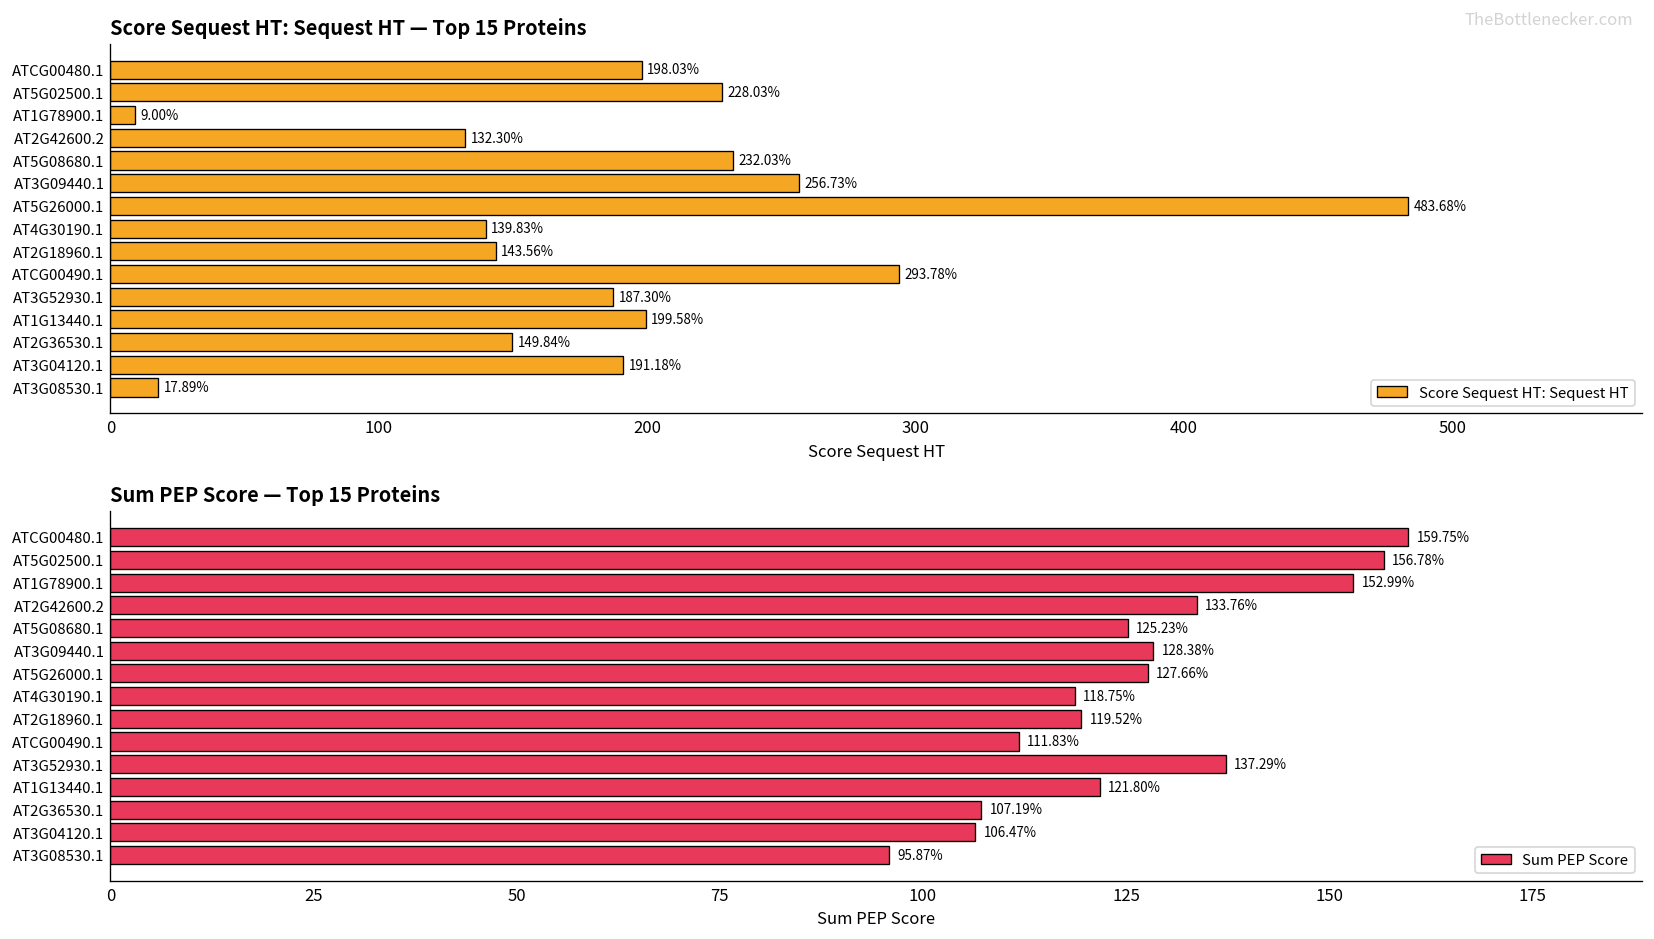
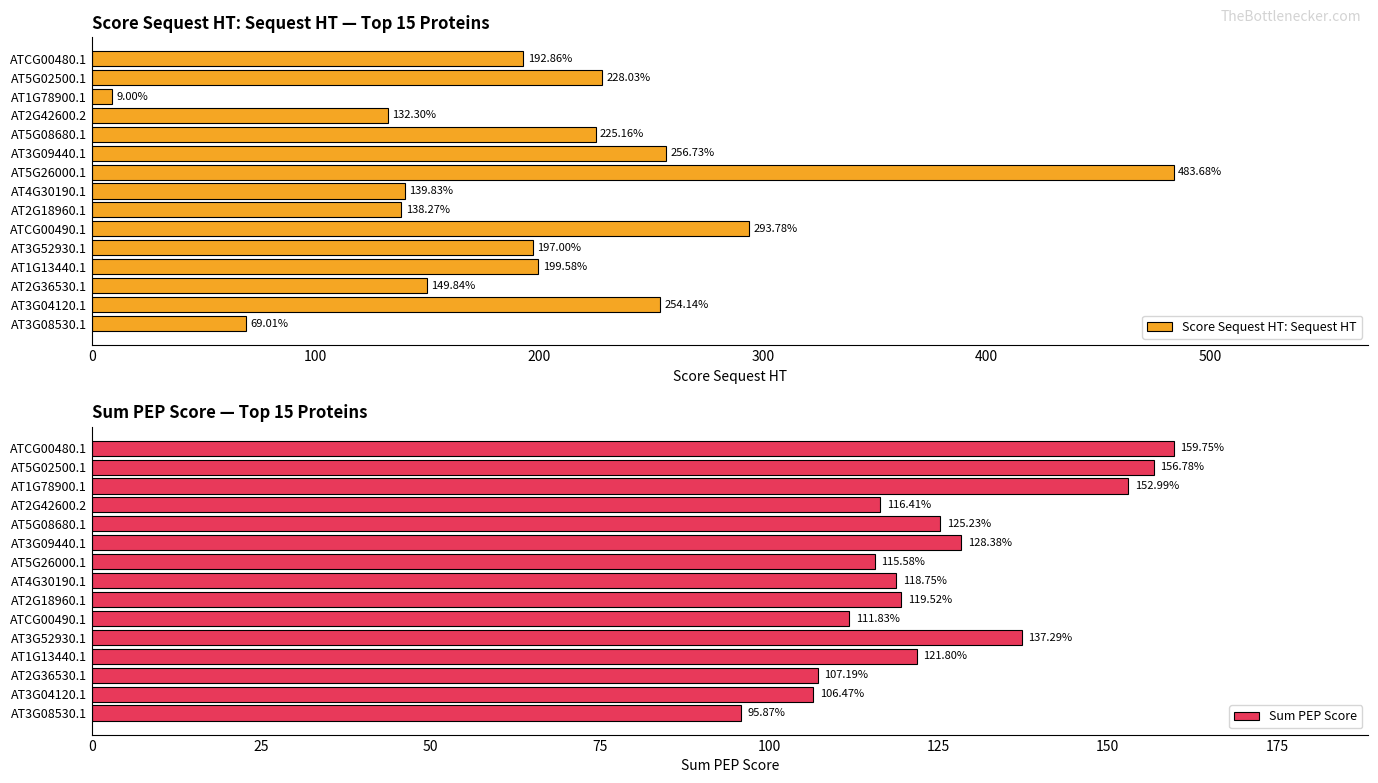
Score Sequest HT: Sequest HT — Top 15 Proteins, ATCG00480.1: 198.03% -> 192.86%
Score Sequest HT: Sequest HT — Top 15 Proteins, AT5G08680.1: 232.03% -> 225.16%
Score Sequest HT: Sequest HT — Top 15 Proteins, AT2G18960.1: 143.56% -> 138.27%
Score Sequest HT: Sequest HT — Top 15 Proteins, AT3G52930.1: 187.30% -> 197.00%
Score Sequest HT: Sequest HT — Top 15 Proteins, AT3G04120.1: 191.18% -> 254.14%
Score Sequest HT: Sequest HT — Top 15 Proteins, AT3G08530.1: 17.89% -> 69.01%
Sum PEP Score — Top 15 Proteins, AT2G42600.2: 133.76% -> 116.41%
Sum PEP Score — Top 15 Proteins, AT5G26000.1: 127.66% -> 115.58%
